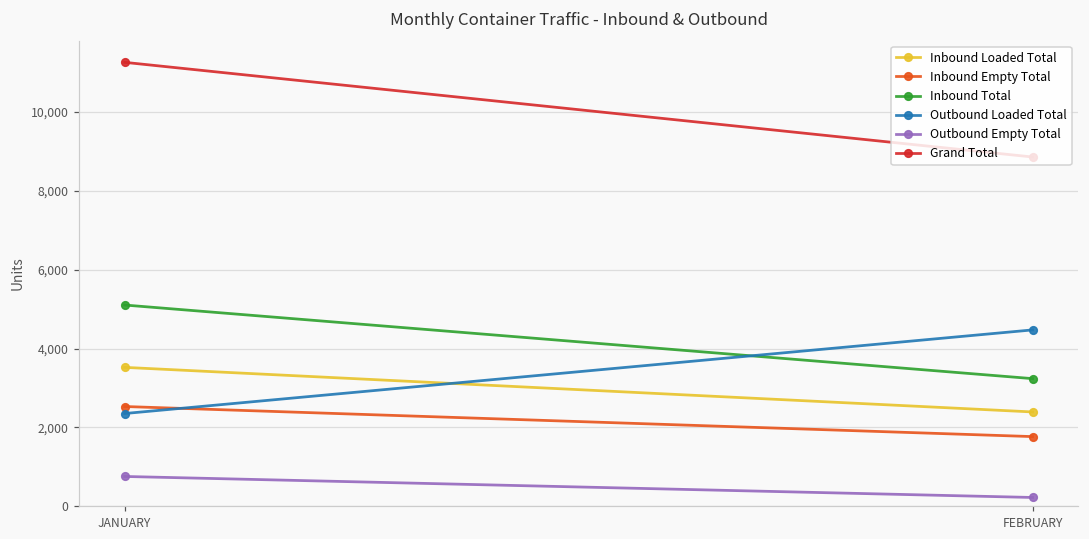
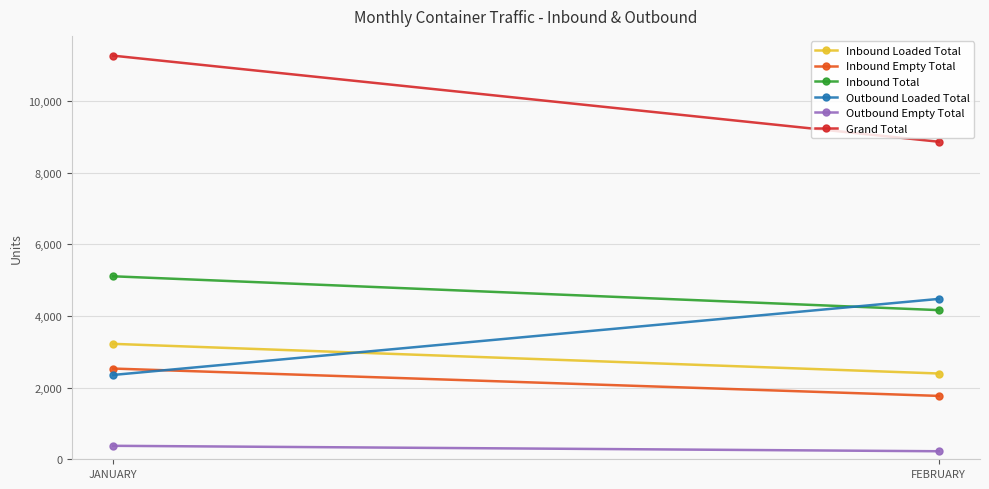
Inbound Loaded Total, JANUARY: 3,500 -> 3,200
Outbound Empty Total, JANUARY: 800 -> 400
Inbound Total, FEBRUARY: 3,200 -> 4,200
